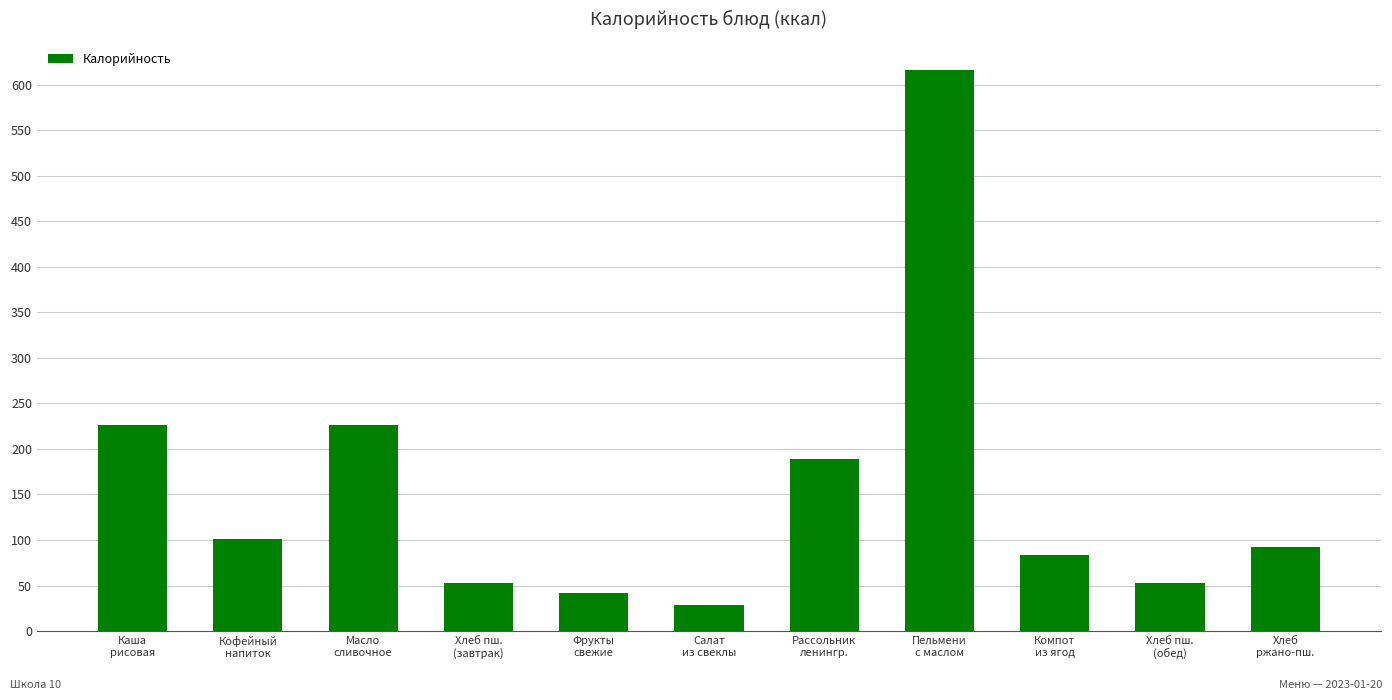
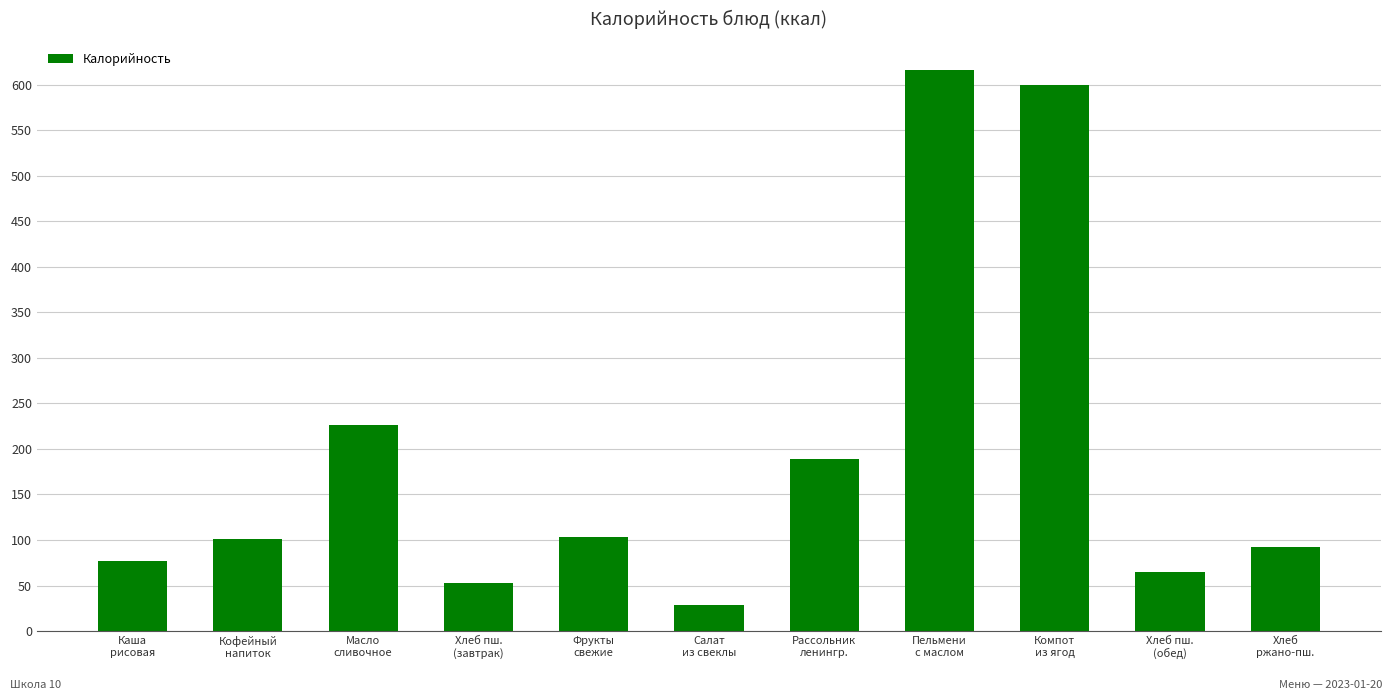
Каша рисовая: 230 -> 80
Фрукты свежие: 40 -> 100
Компот из ягод: 80 -> 600
Хлеб пш. (обед): 50 -> 60
